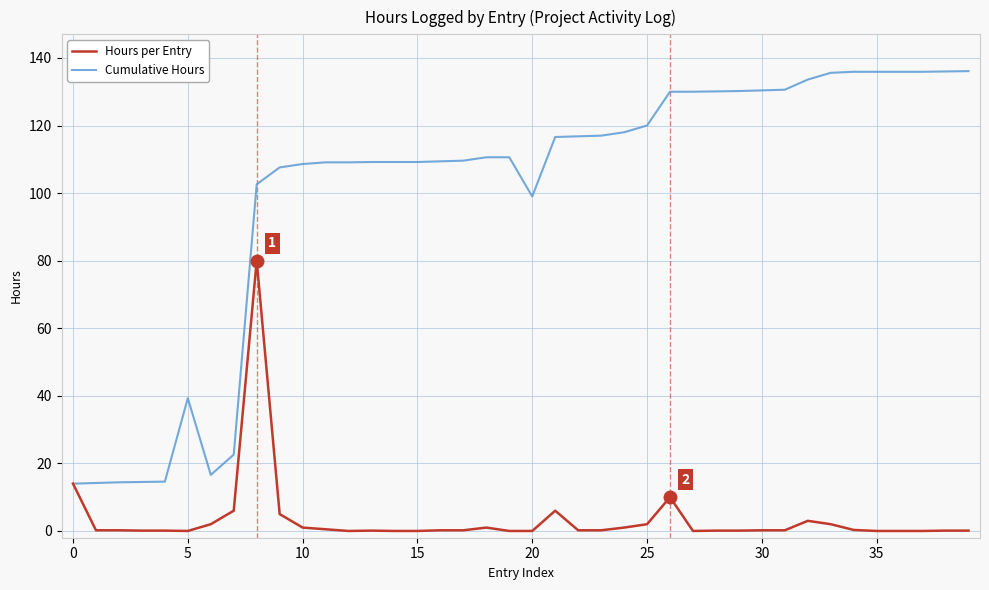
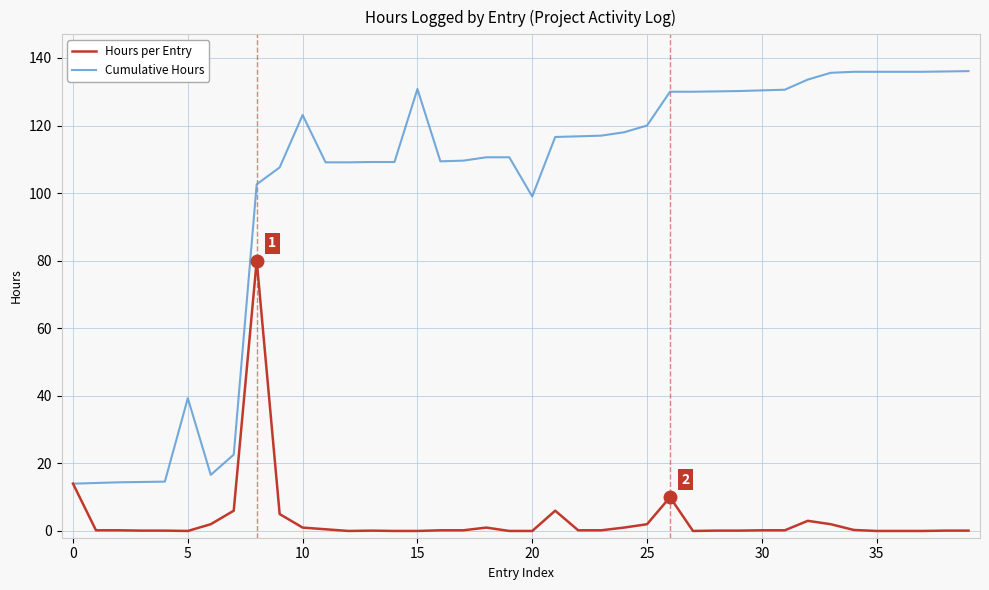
Cumulative Hours, 10: 109 -> 123
Cumulative Hours, 15: 109 -> 131
